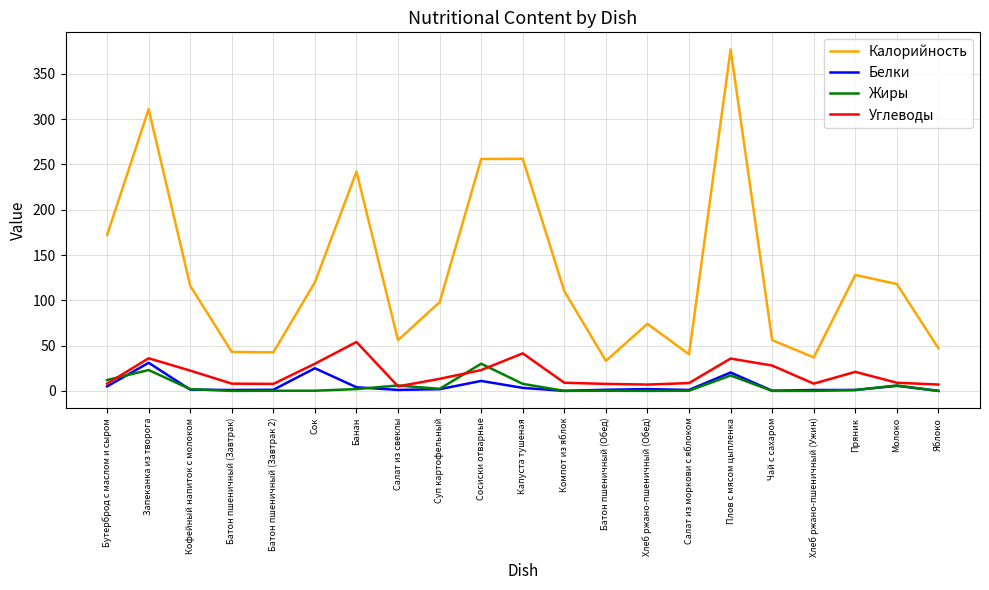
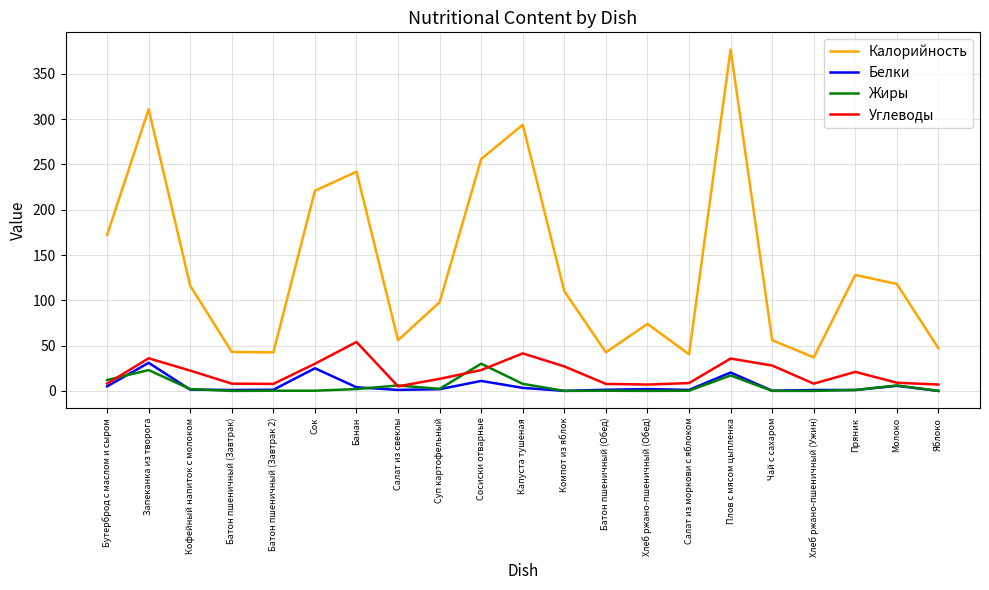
Калорийность, Сок: 120 -> 220
Калорийность, Капуста тушеная: 260 -> 290
Углеводы, Компот из яблок: 10 -> 30
Калорийность, Батон пшеничный (Обед): 30 -> 40
